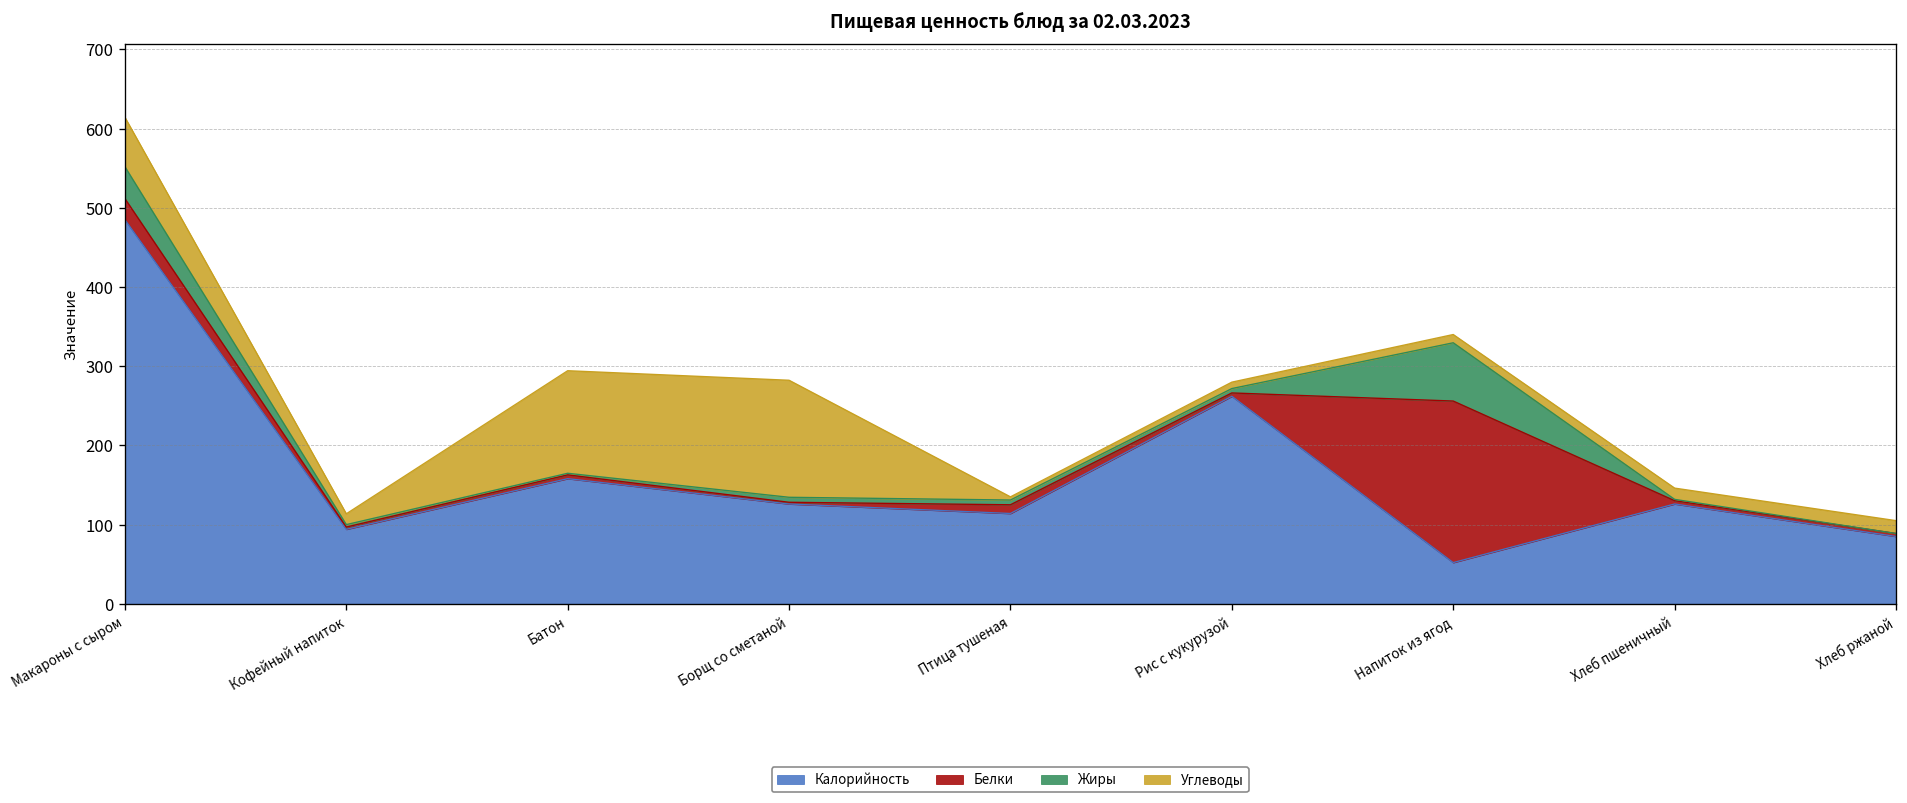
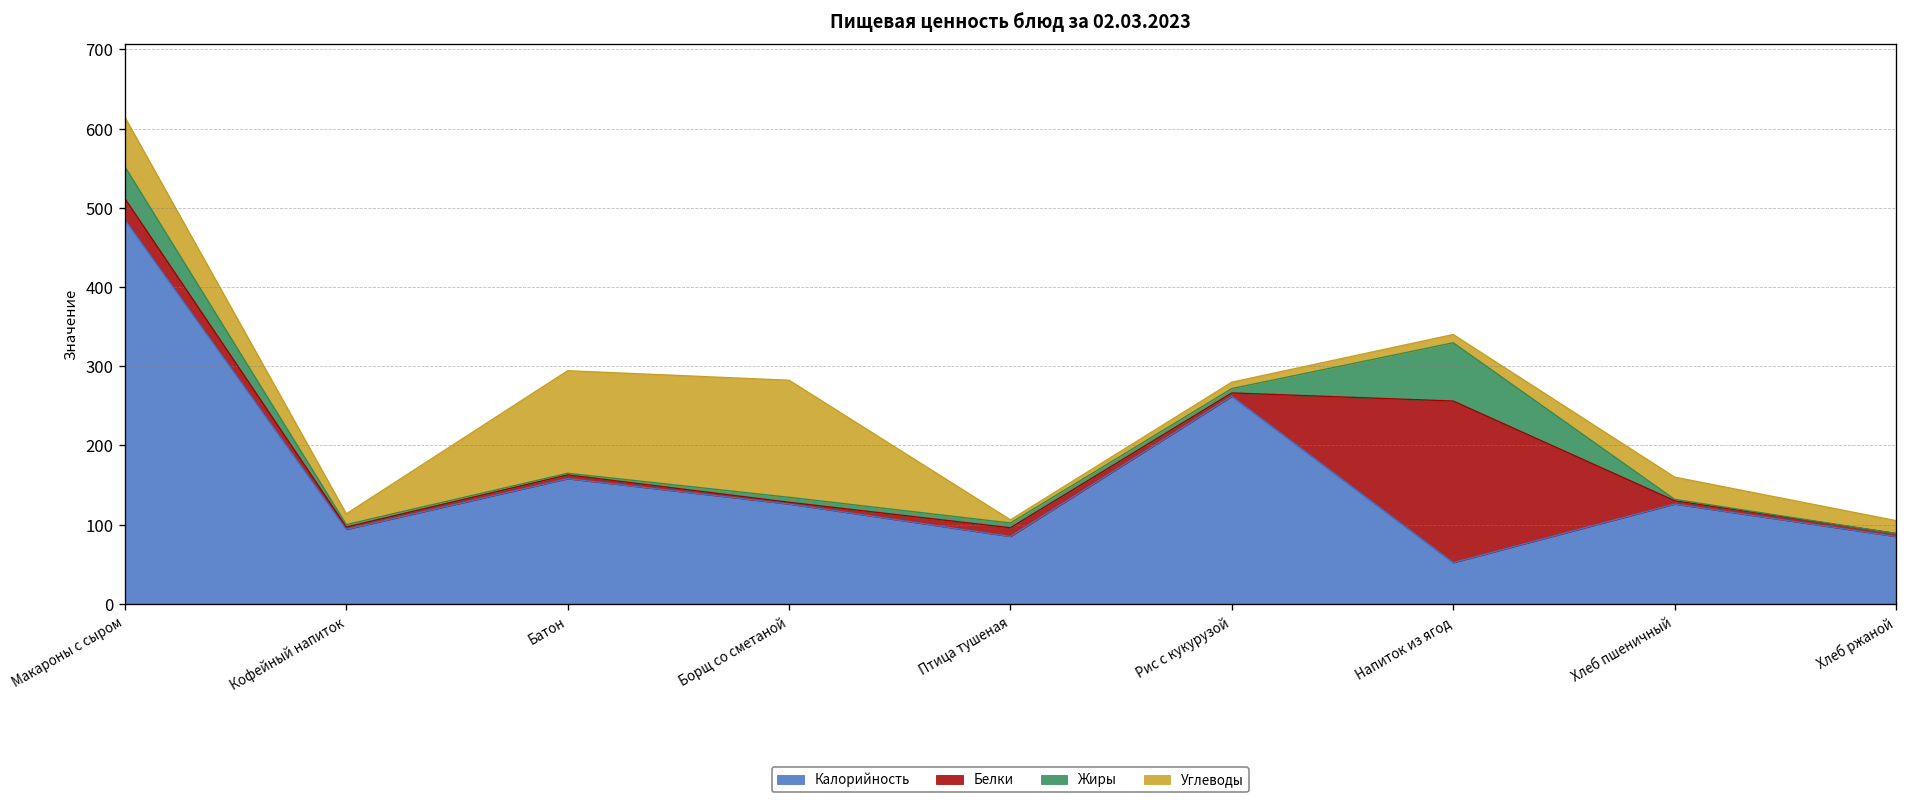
Калорийность, Птица тушеная: 110 -> 90
Углеводы, Хлеб пшеничный: 10 -> 30
